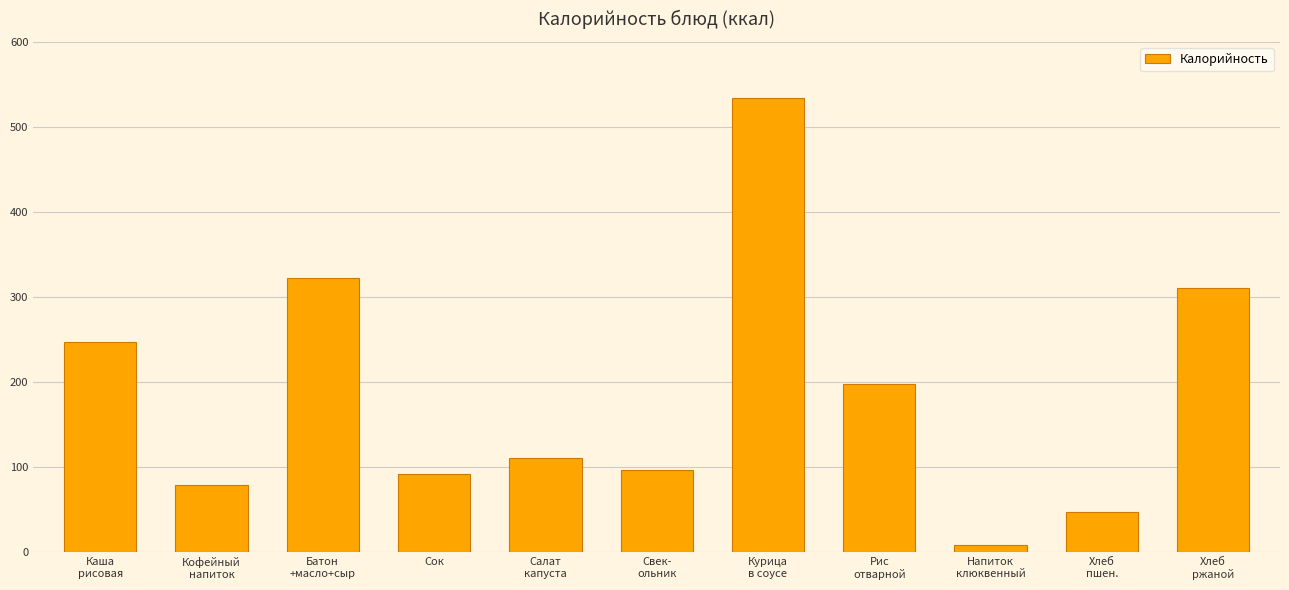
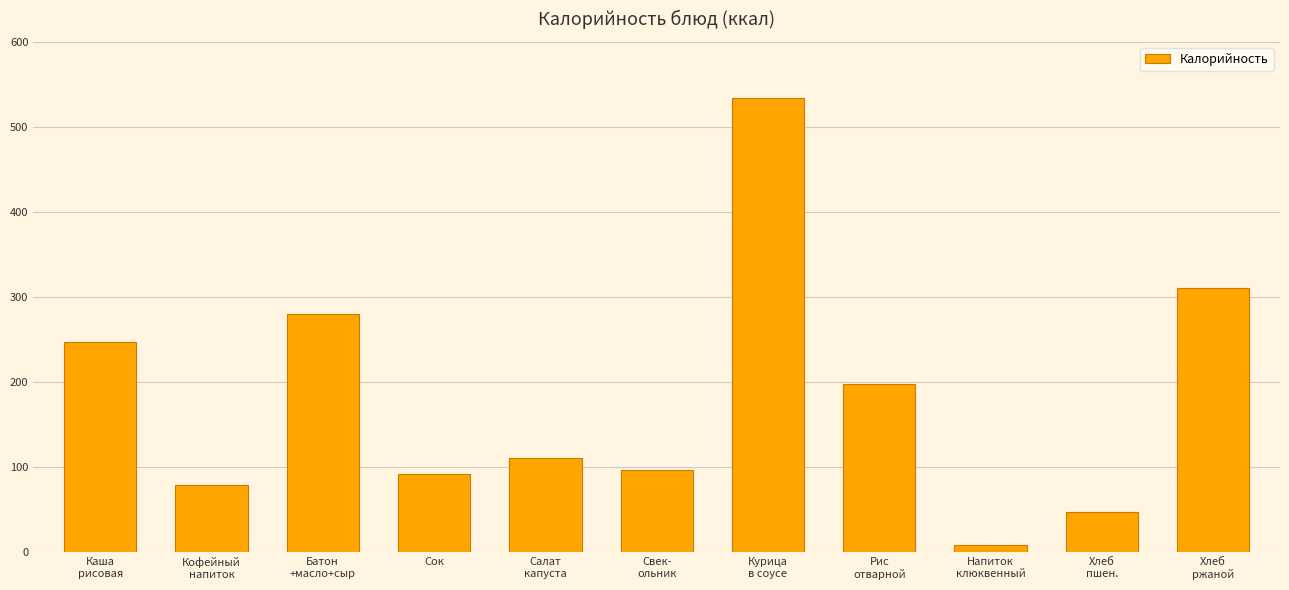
Батон +масло+сыр: 320 -> 280
